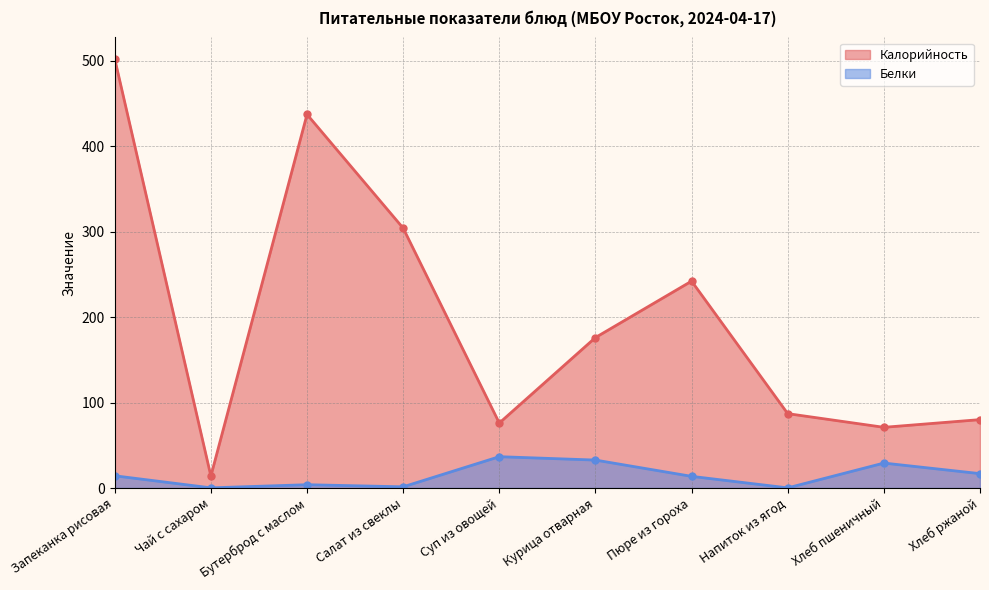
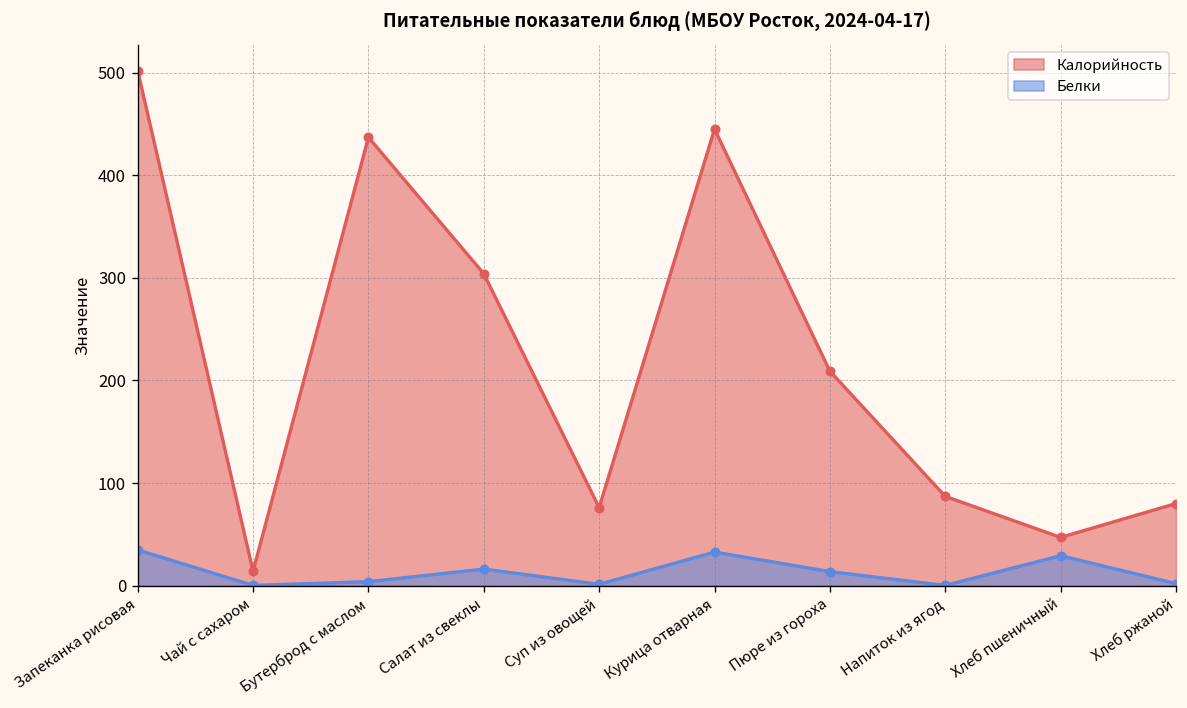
Белки, Запеканка рисовая: 10 -> 30
Белки, Салат из свеклы: 0 -> 20
Белки, Суп из овощей: 40 -> 0
Калорийность, Курица отварная: 180 -> 450
Калорийность, Пюре из гороха: 240 -> 210
Калорийность, Хлеб пшеничный: 70 -> 50
Белки, Хлеб ржаной: 20 -> 0
